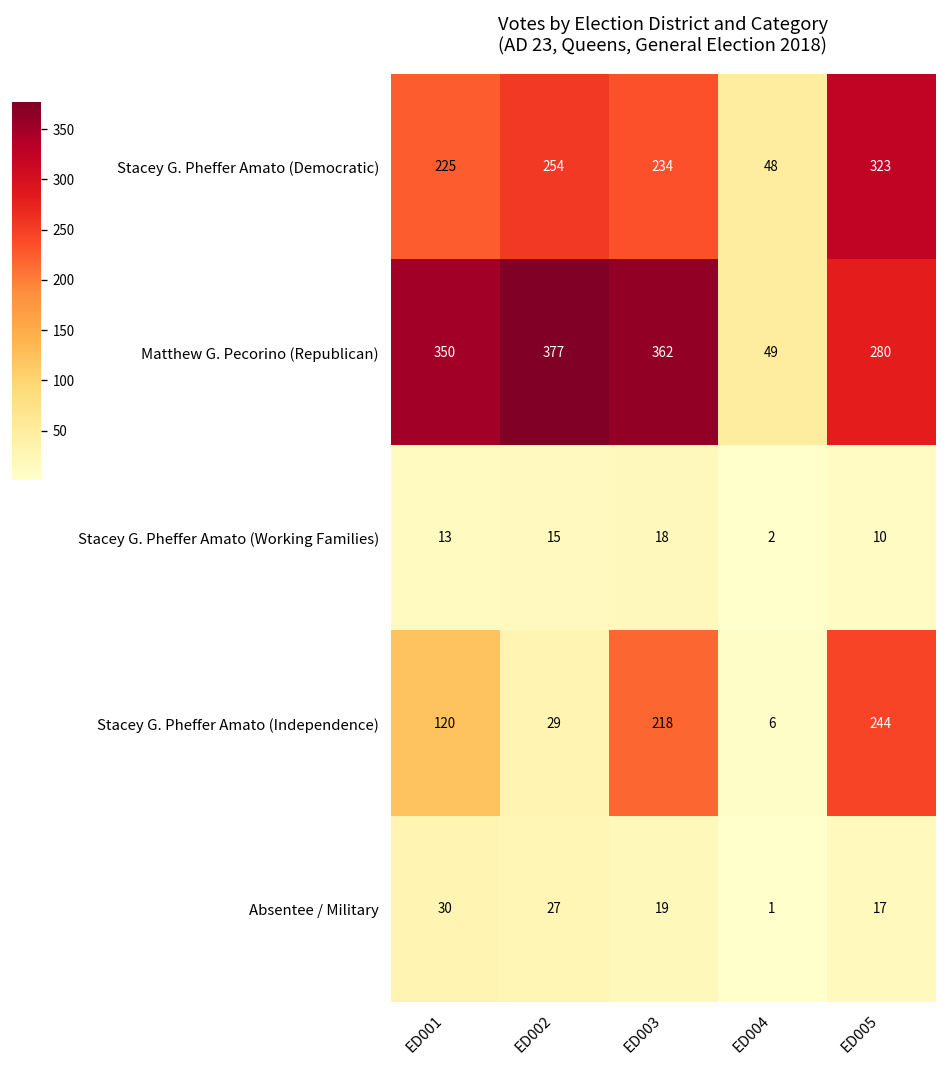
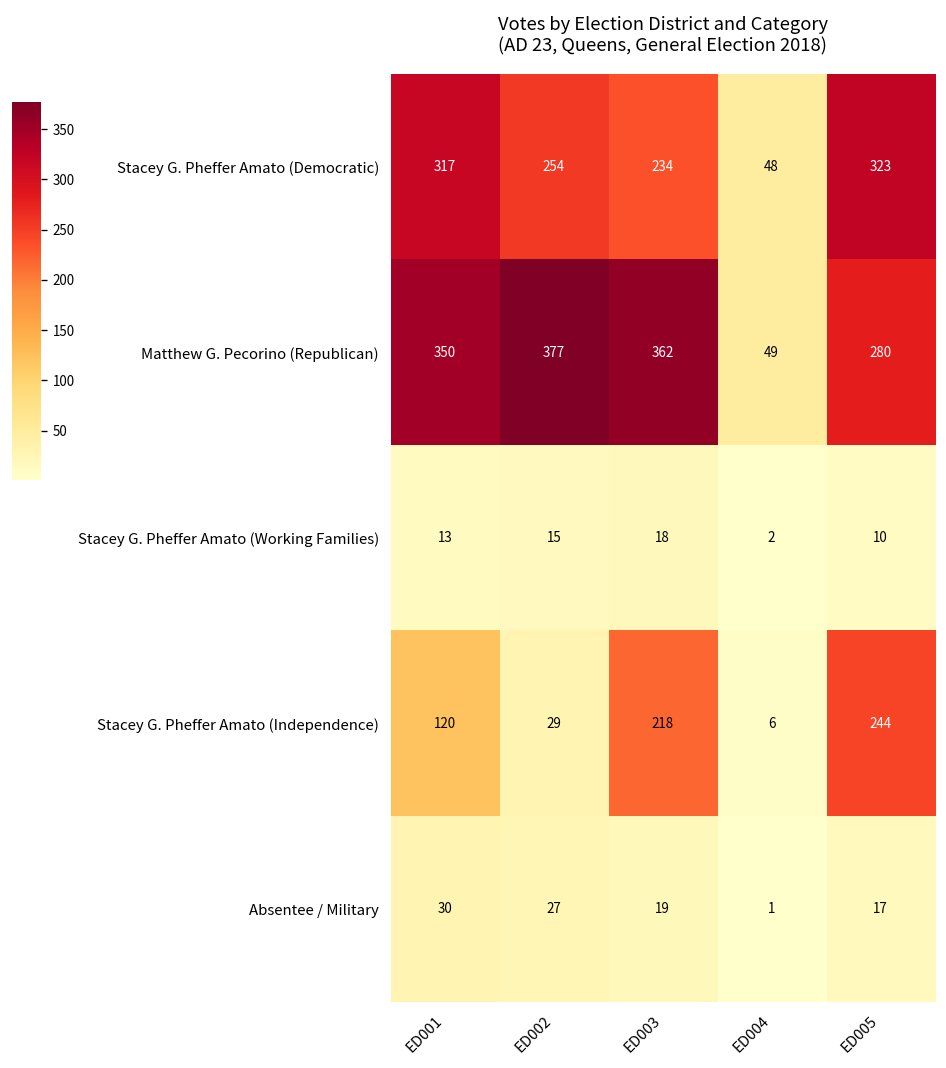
Stacey G. Pheffer Amato (Democratic), ED001: 225 -> 317
